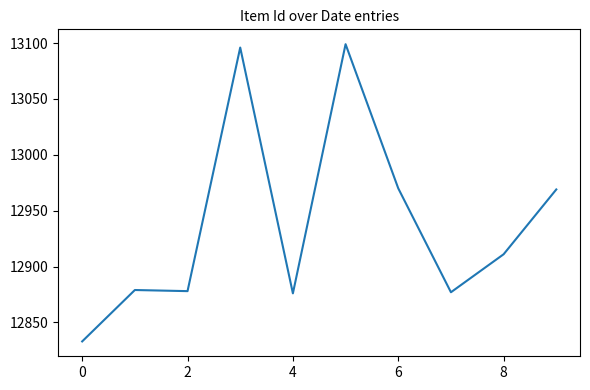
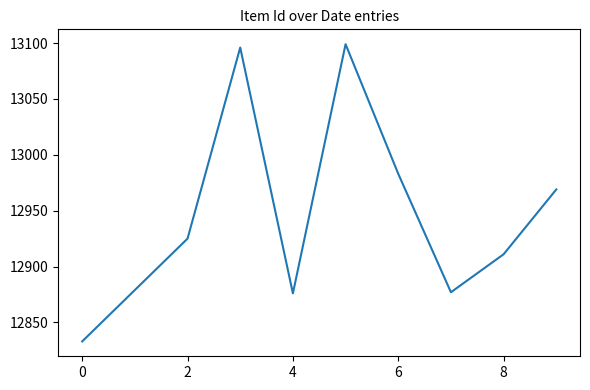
2: 12878 -> 12925
6: 12970 -> 12983
